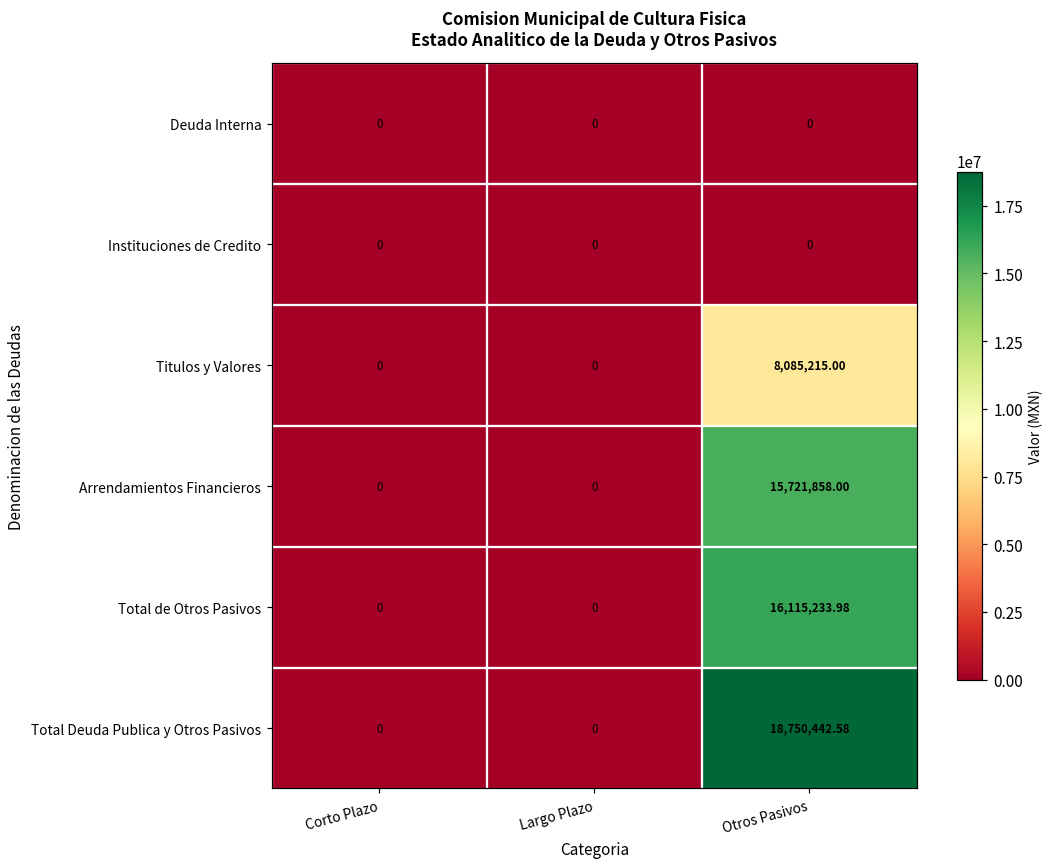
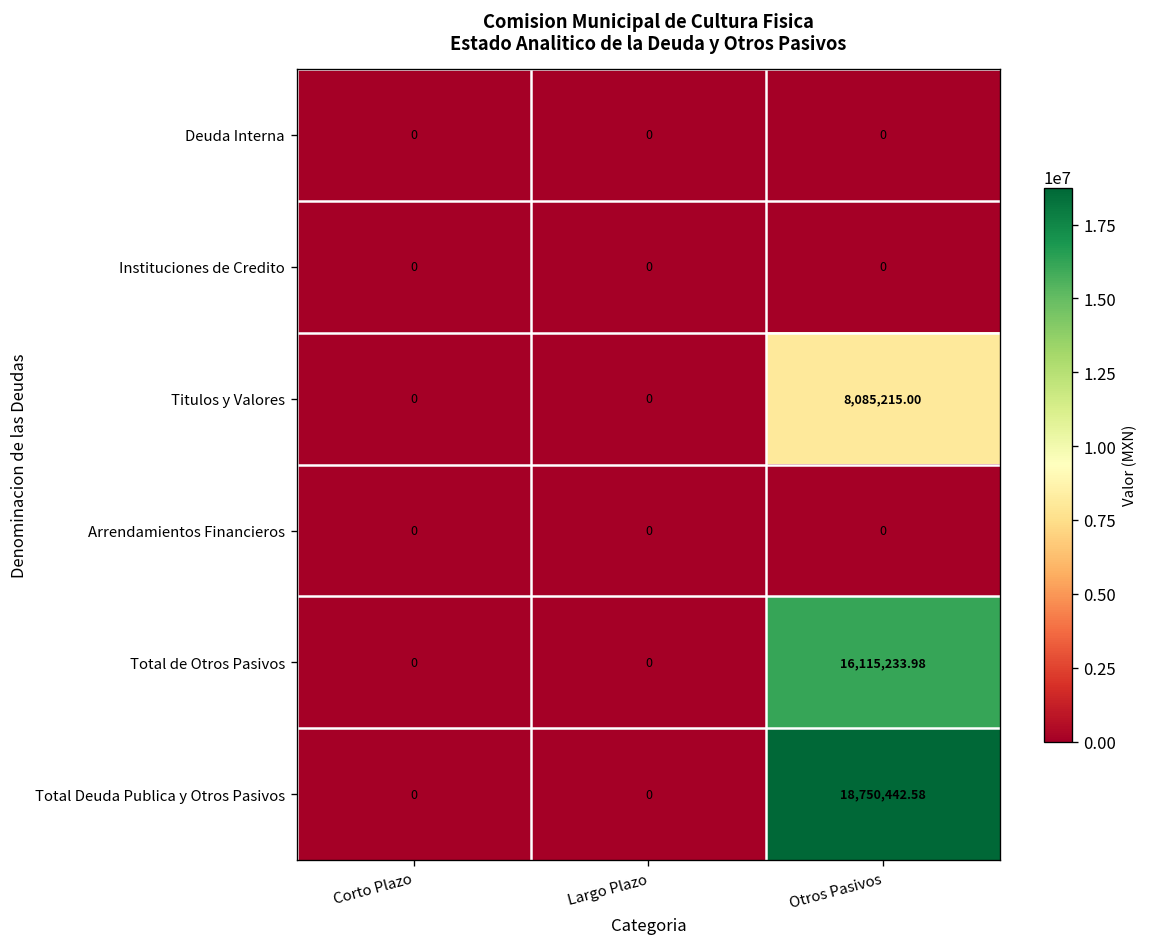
Arrendamientos Financieros, Otros Pasivos: 15,721,858.00 -> 0
